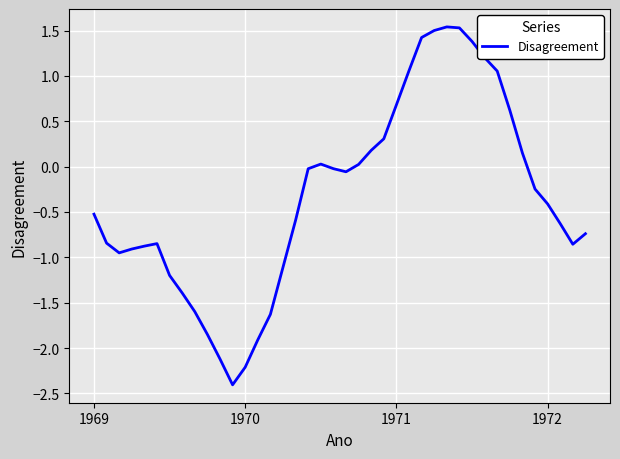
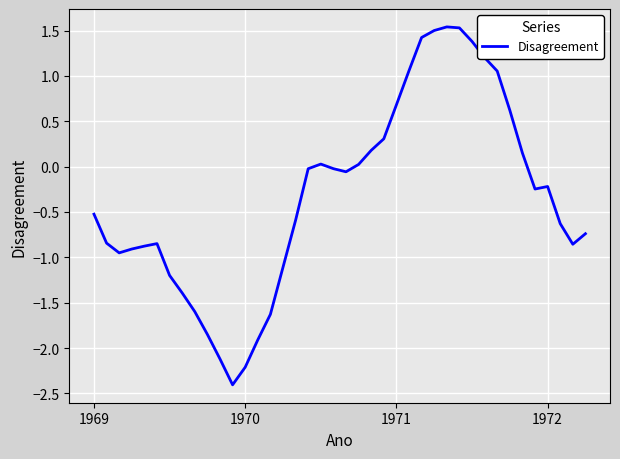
1972: -0.4 -> -0.2
